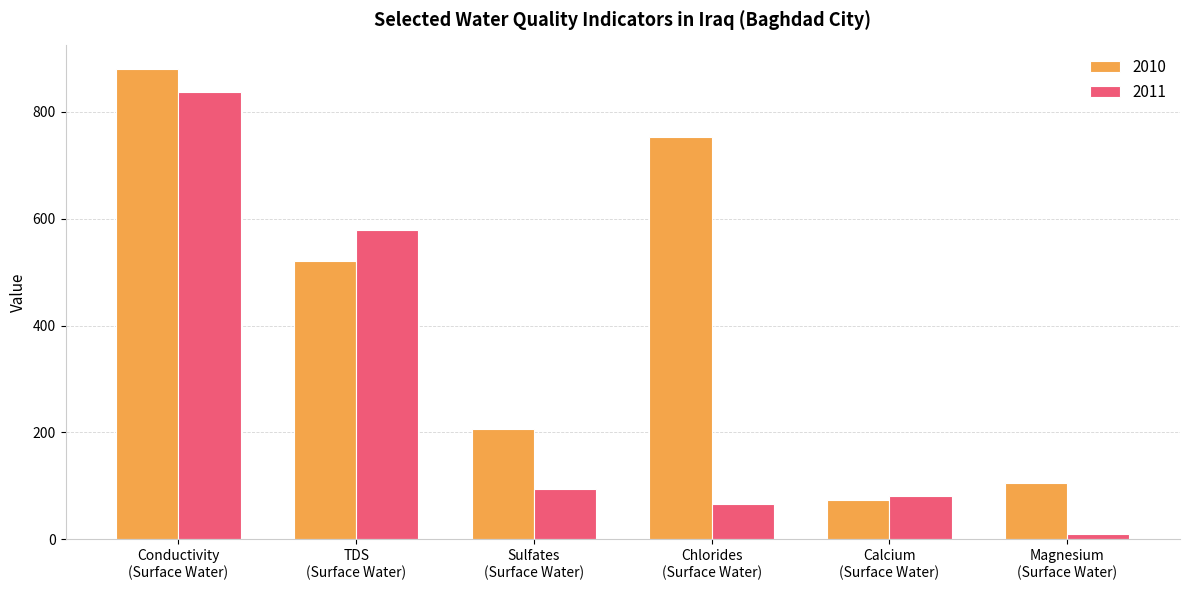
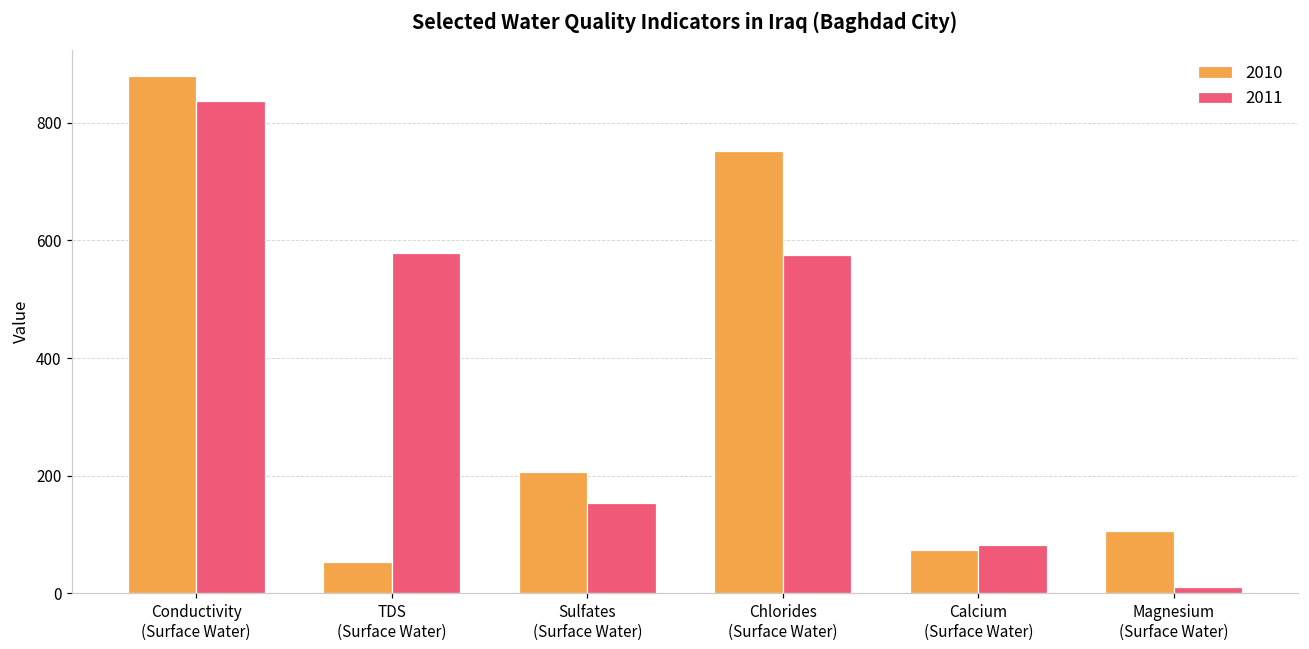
2010, TDS (Surface Water): 520 -> 50
2011, Sulfates (Surface Water): 100 -> 150
2011, Chlorides (Surface Water): 70 -> 580
